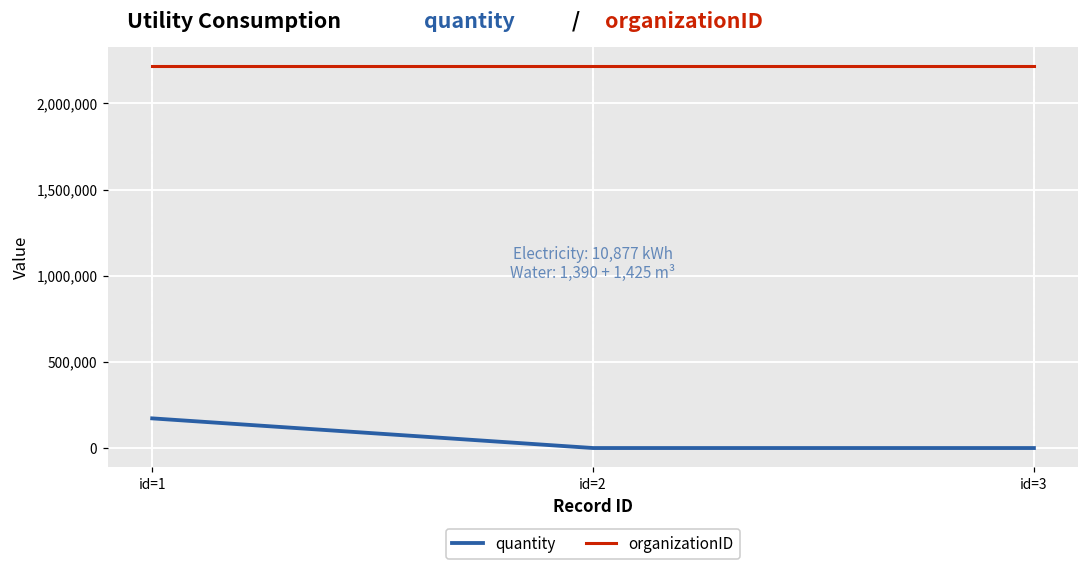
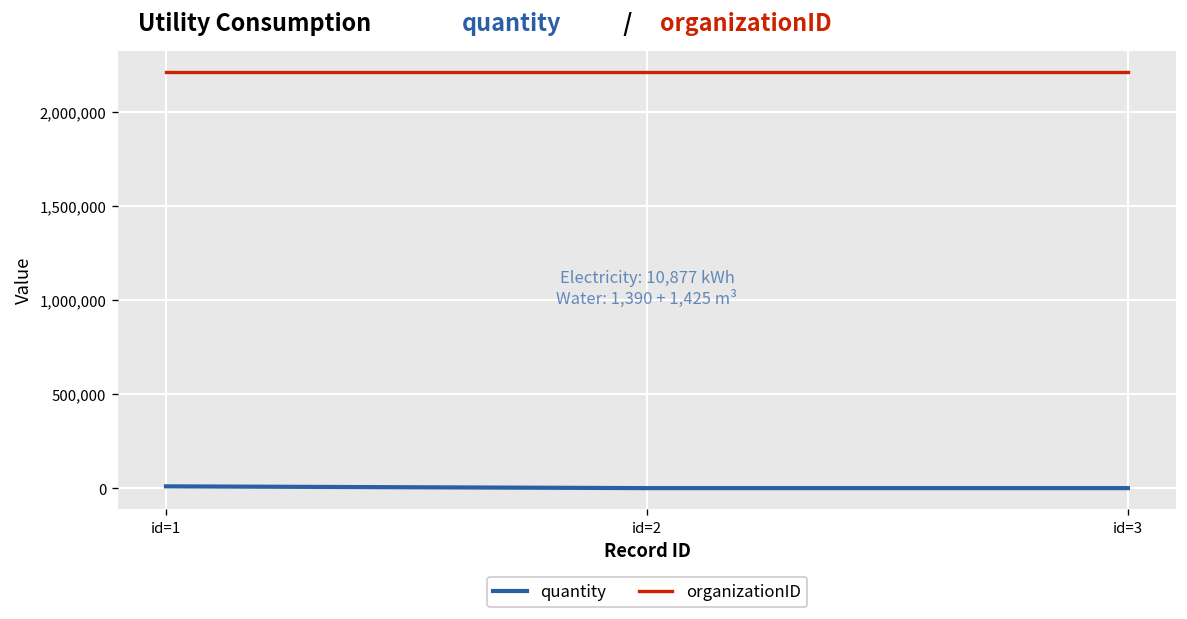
quantity, id=1: 170,000 -> 10,000
